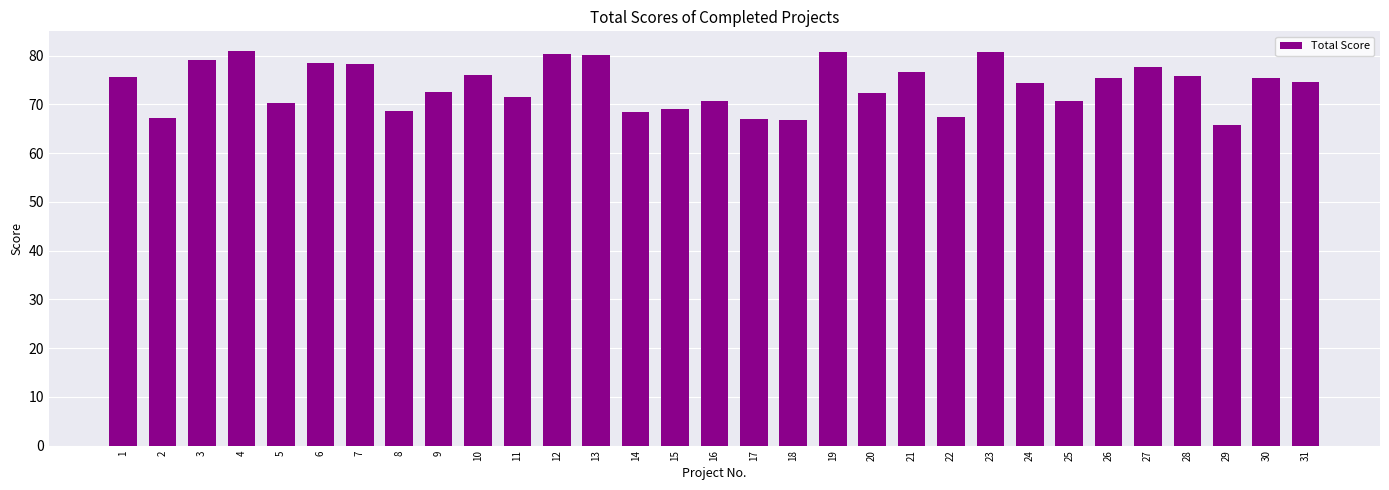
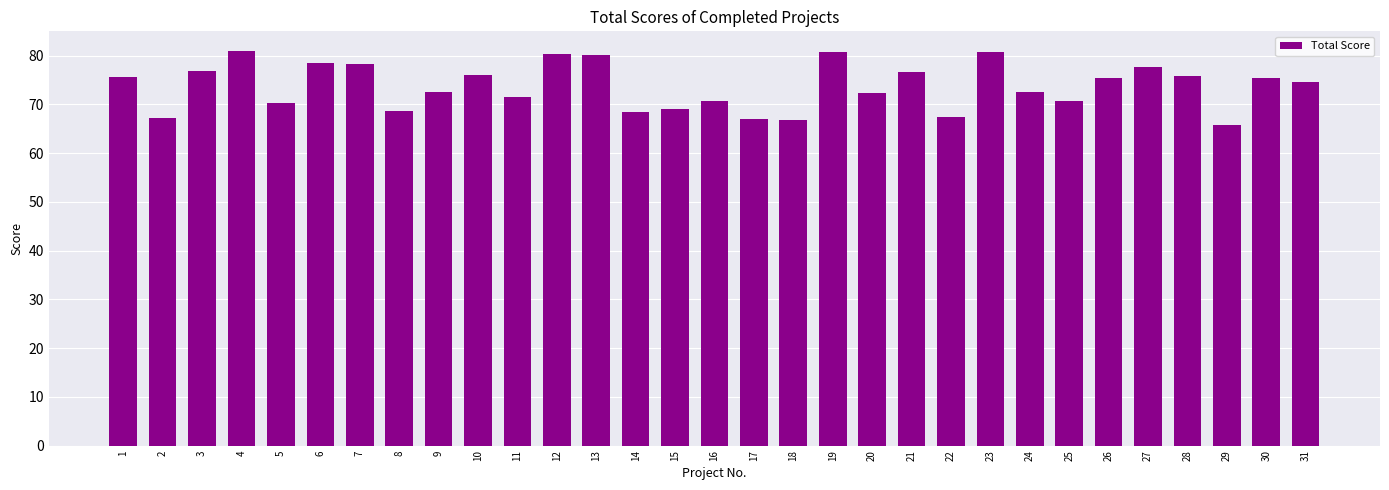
3: 79 -> 77
24: 74 -> 72
